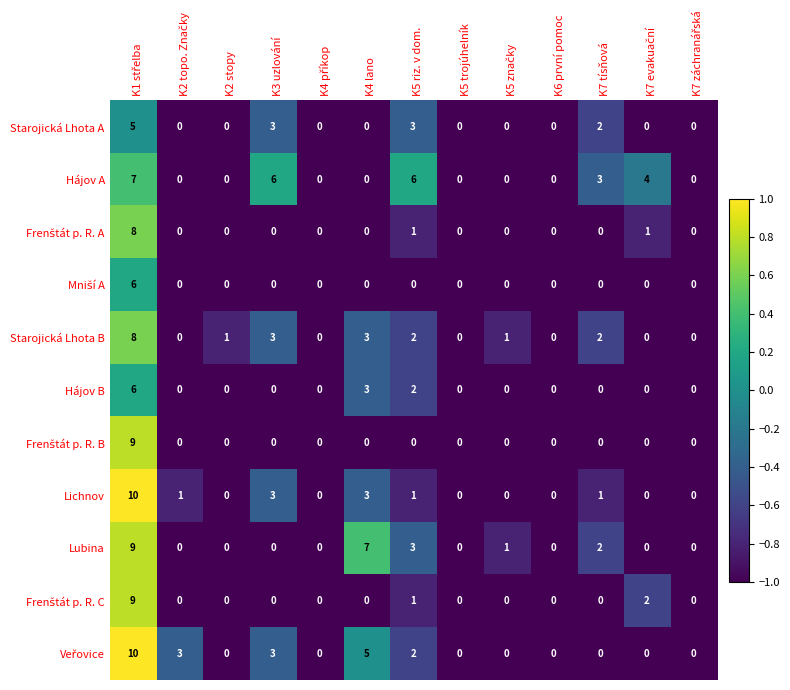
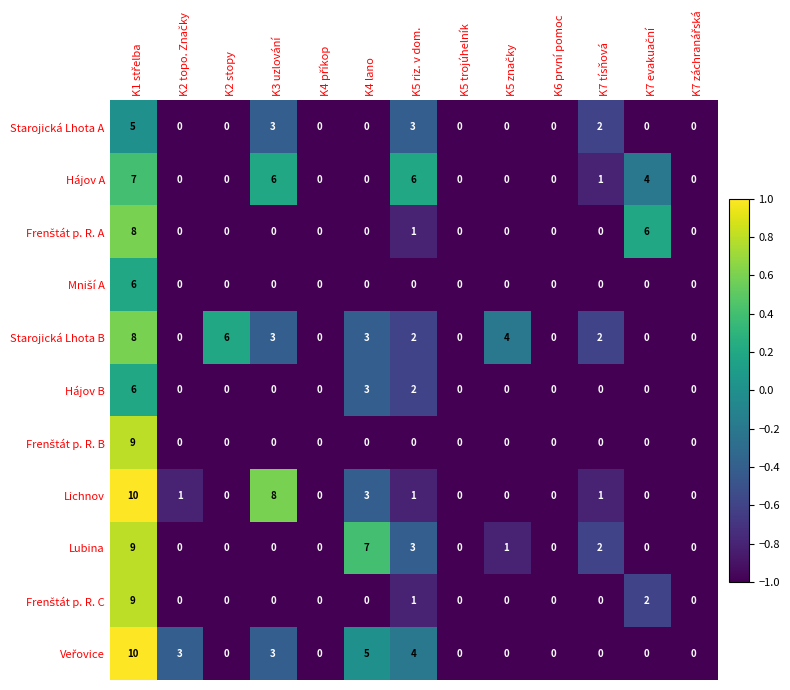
Hájov A, K7 tísňová: 3 -> 1
Frenštát p. R. A, K7 evakuační: 1 -> 6
Starojická Lhota B, K2 stopy: 1 -> 6
Starojická Lhota B, K5 značky: 1 -> 4
Lichnov, K3 uzlování: 3 -> 8
Veřovice, K5 riz. v dom.: 2 -> 4
